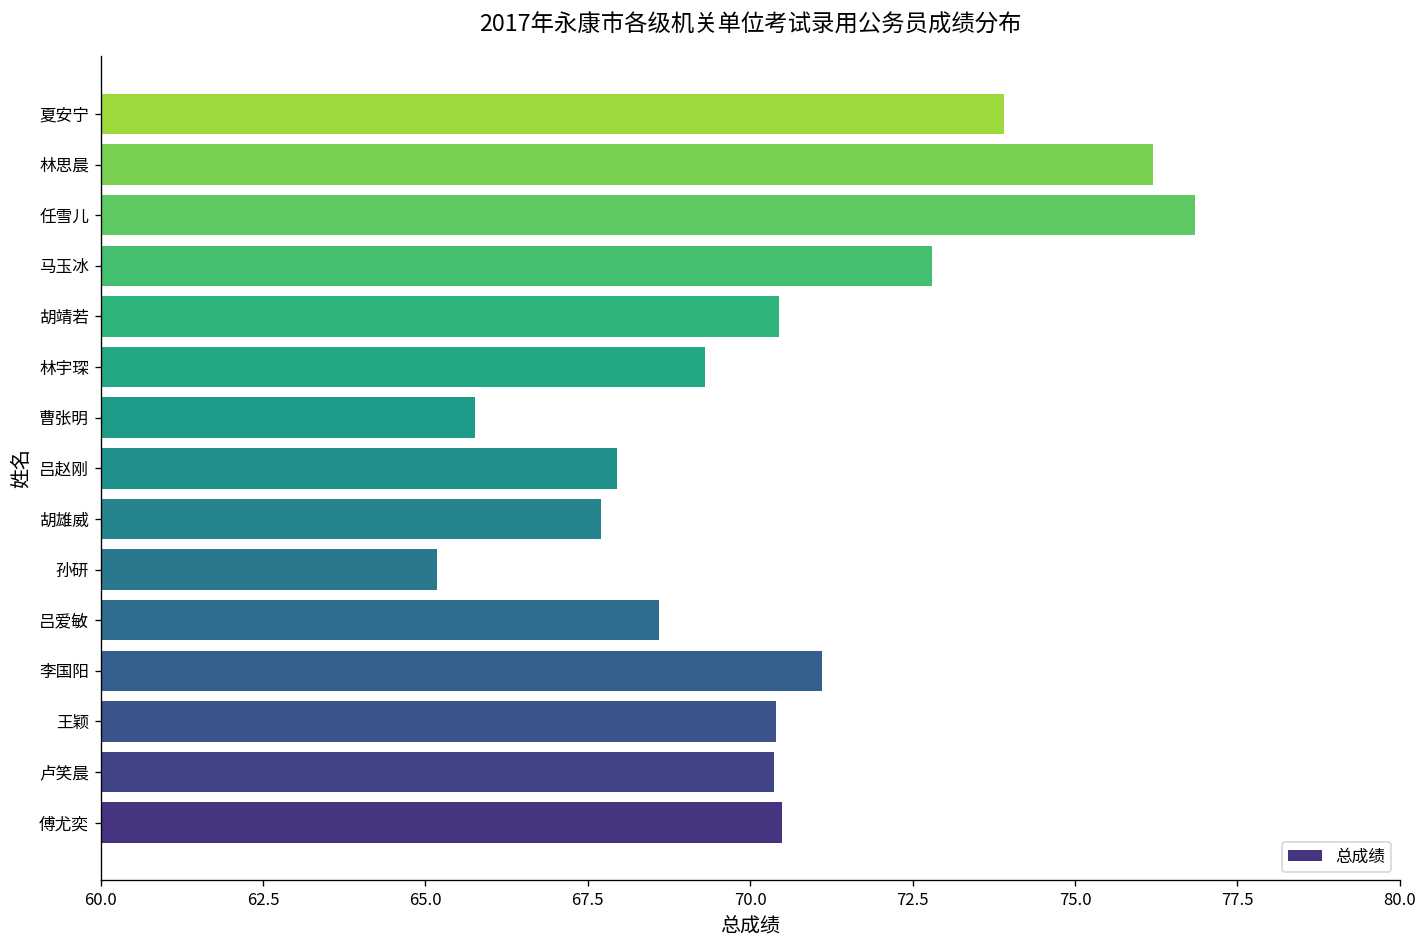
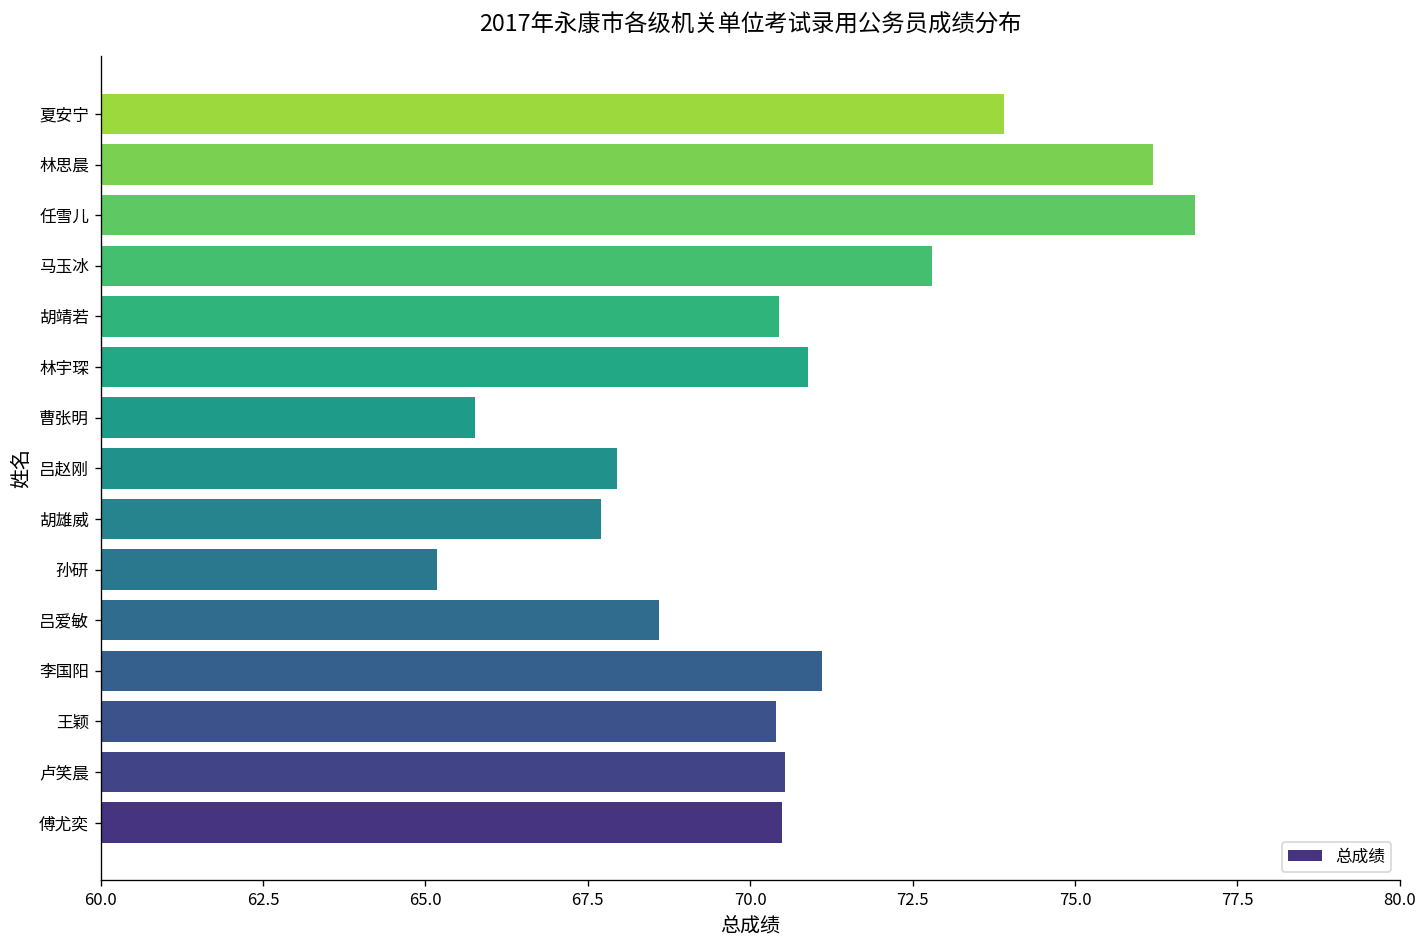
林宇琛: 69.3 -> 70.9
卢笑晨: 70.4 -> 70.5
